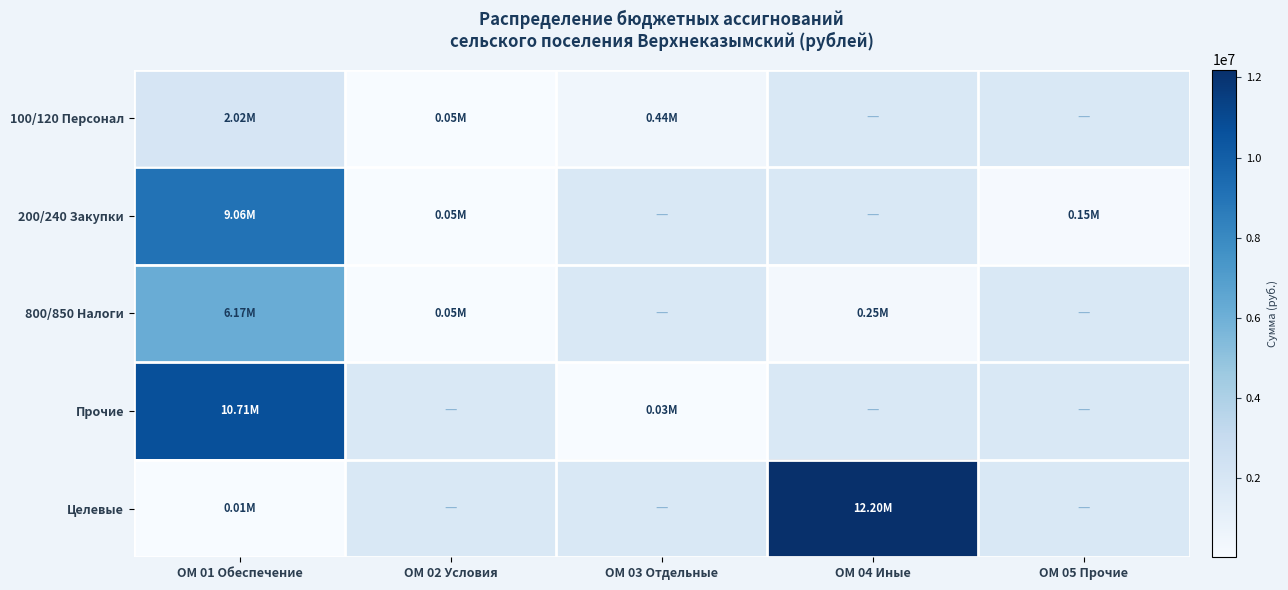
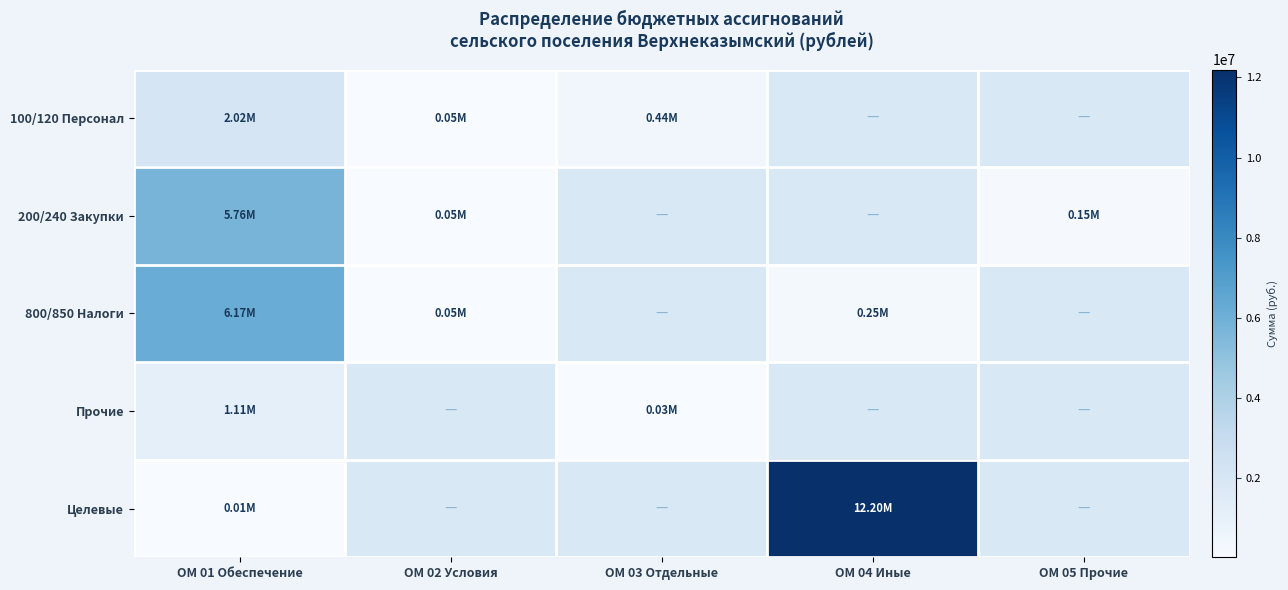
200/240 Закупки, ОМ 01 Обеспечение: 9.06M -> 5.76M
Прочие, ОМ 01 Обеспечение: 10.71M -> 1.11M
